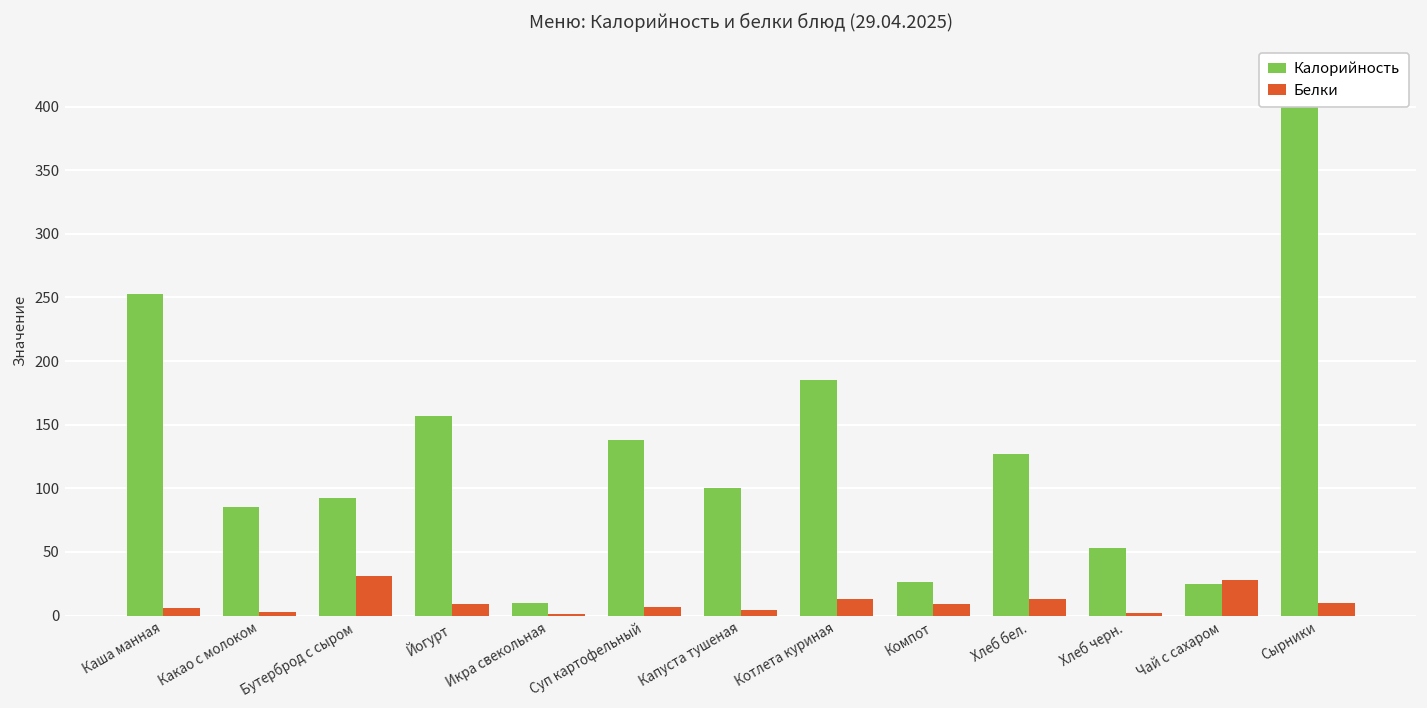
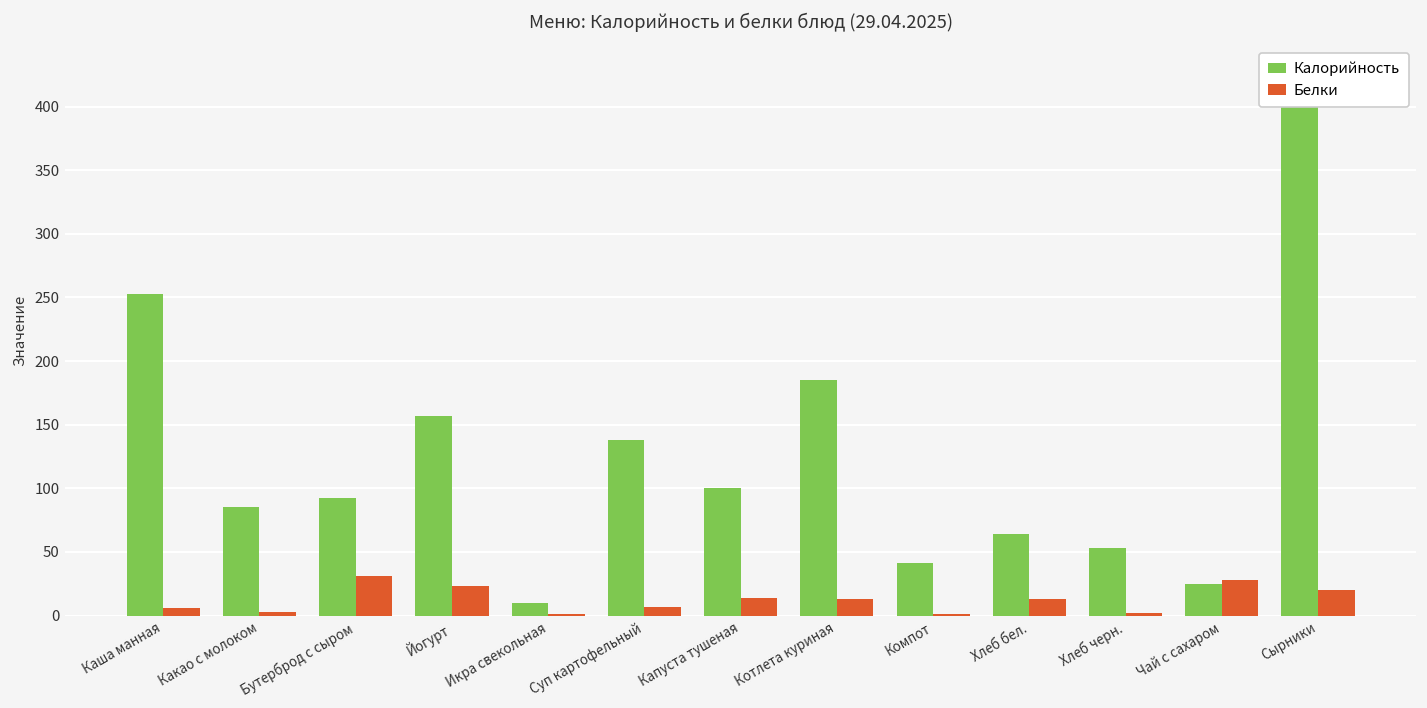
Белки, Йогурт: 9 -> 23
Белки, Капуста тушеная: 4 -> 14
Калорийность, Компот: 26 -> 41
Белки, Компот: 9 -> 1
Калорийность, Хлеб бел.: 127 -> 64
Белки, Сырники: 10 -> 20
